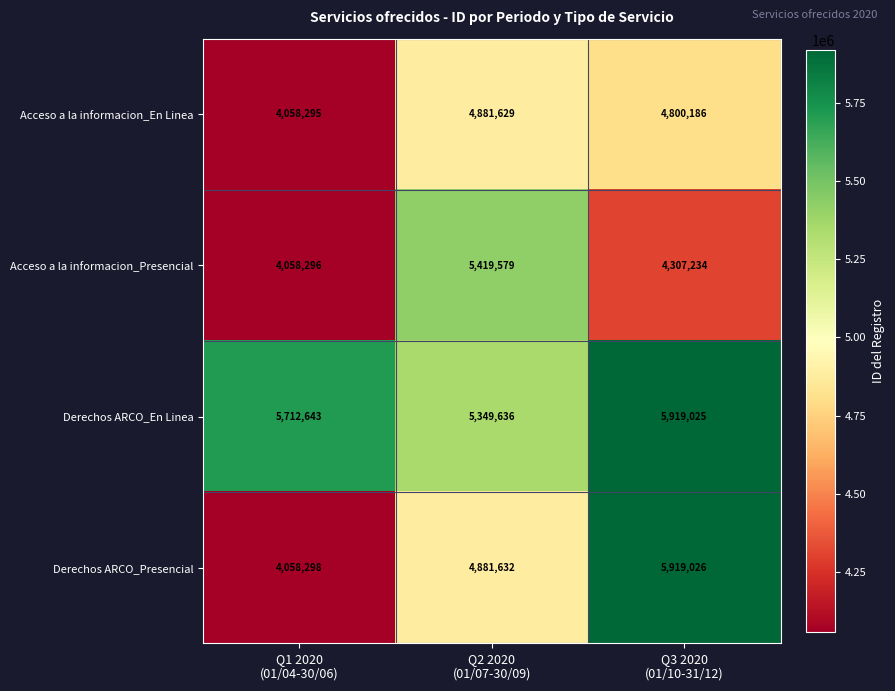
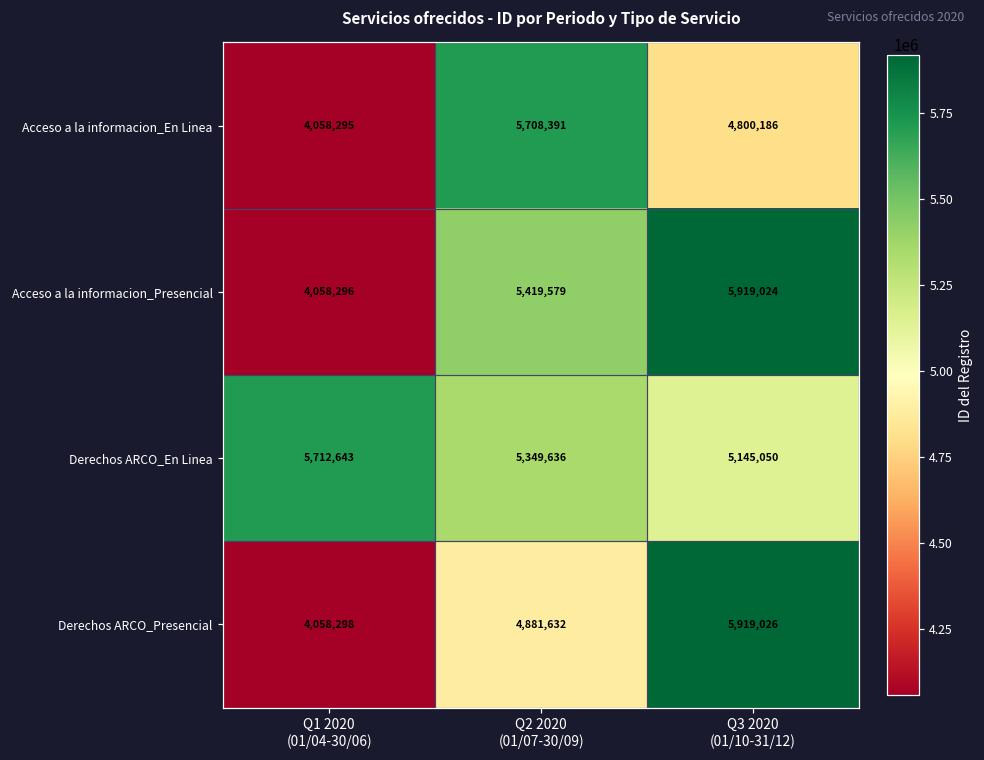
Acceso a la informacion_En Linea, Q2 2020 (01/07-30/09): 4,881,629 -> 5,708,391
Acceso a la informacion_Presencial, Q3 2020 (01/10-31/12): 4,307,234 -> 5,919,024
Derechos ARCO_En Linea, Q3 2020 (01/10-31/12): 5,919,025 -> 5,145,050
